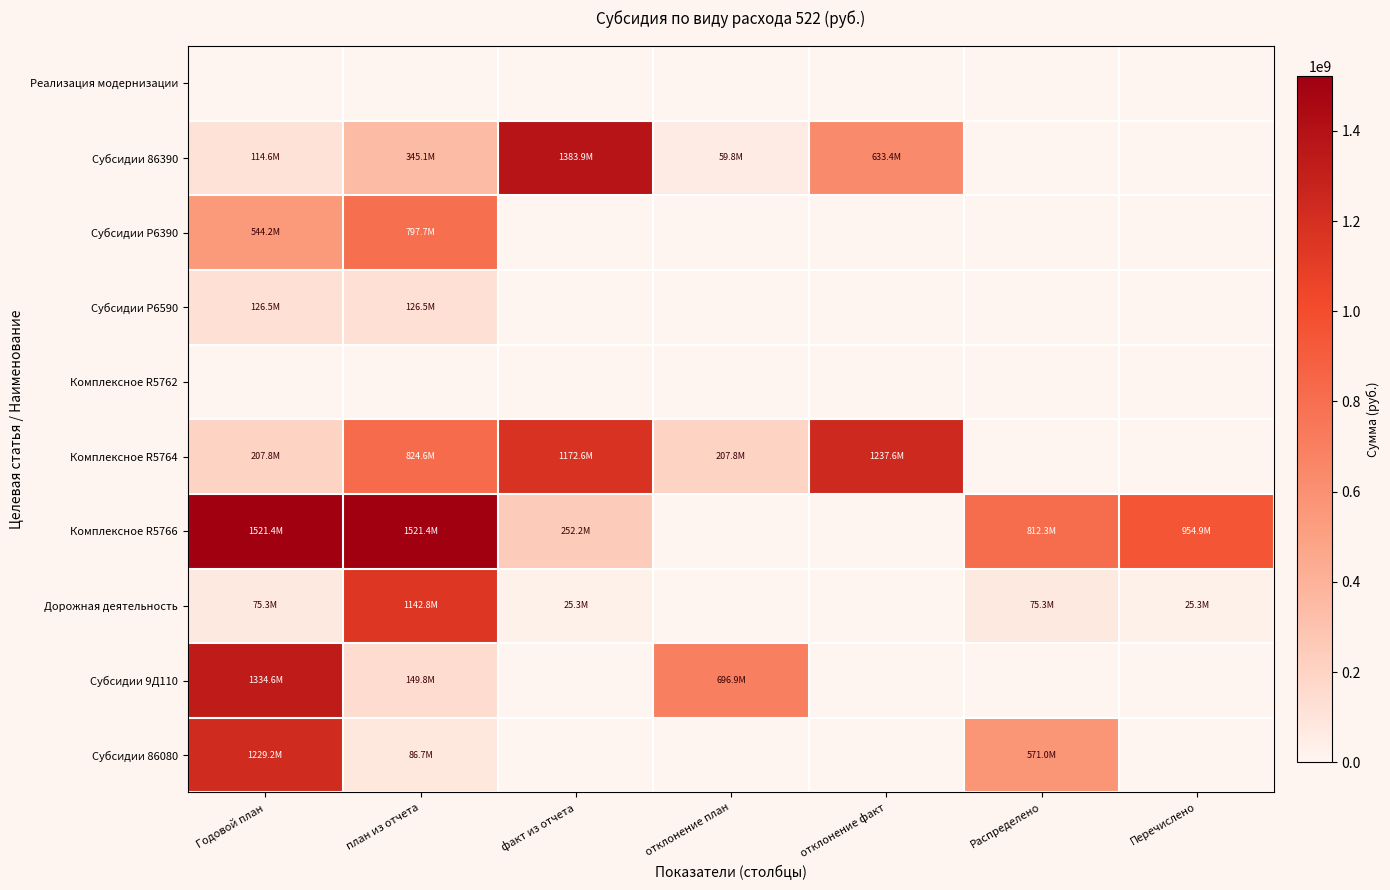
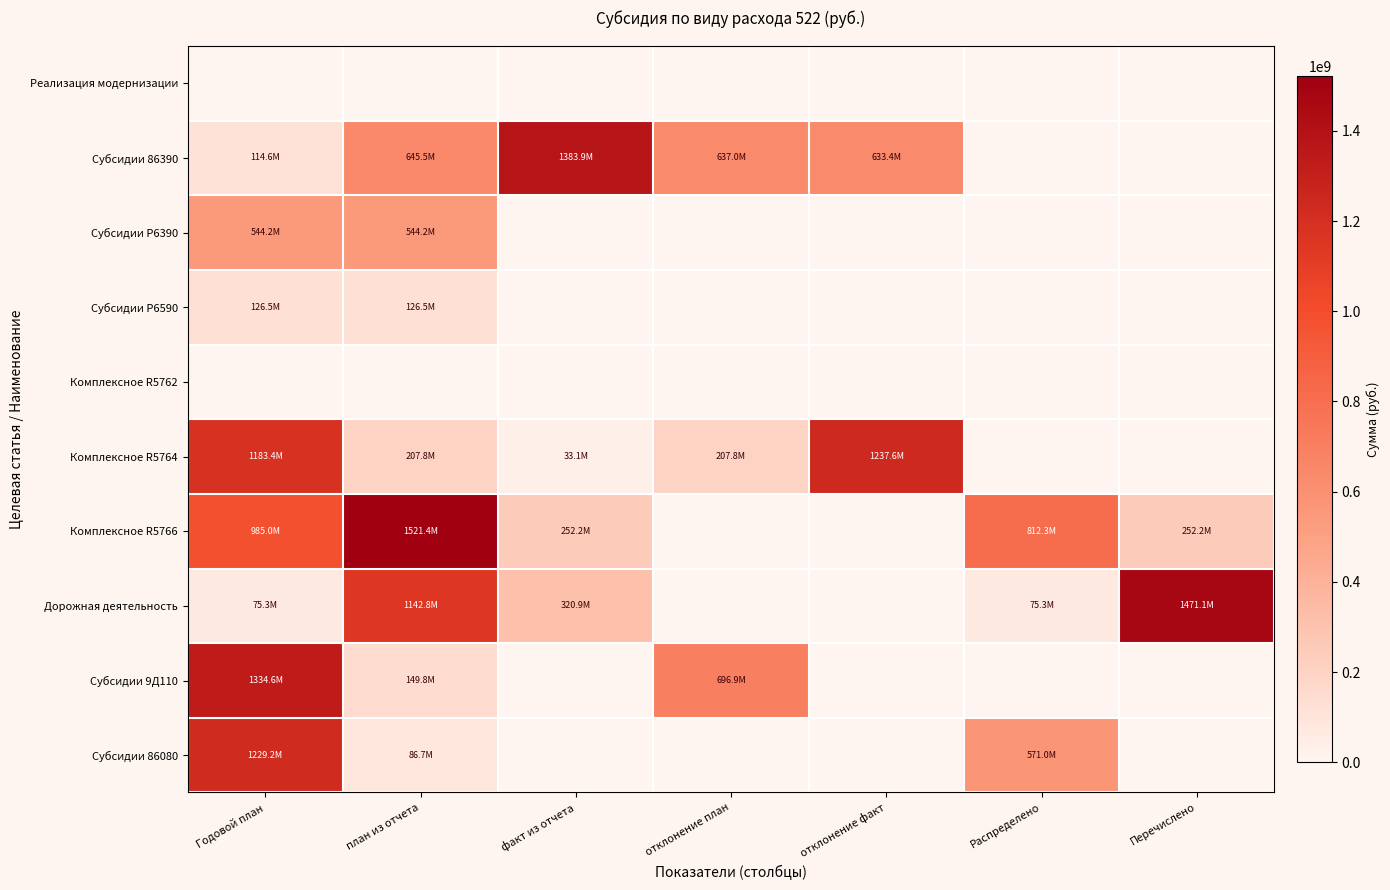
Субсидии 86390, план из отчета: 345.1M -> 645.5M
Субсидии 86390, отклонение план: 59.8M -> 637.0M
Субсидии P6390, план из отчета: 797.7M -> 544.2M
Комплексное R5764, Годовой план: 207.8M -> 1183.4M
Комплексное R5764, план из отчета: 824.6M -> 207.8M
Комплексное R5764, факт из отчета: 1172.6M -> 33.1M
Комплексное R5766, Годовой план: 1521.4M -> 985.0M
Комплексное R5766, Перечислено: 954.9M -> 252.2M
Дорожная деятельность, факт из отчета: 25.3M -> 320.9M
Дорожная деятельность, Перечислено: 25.3M -> 1471.1M
